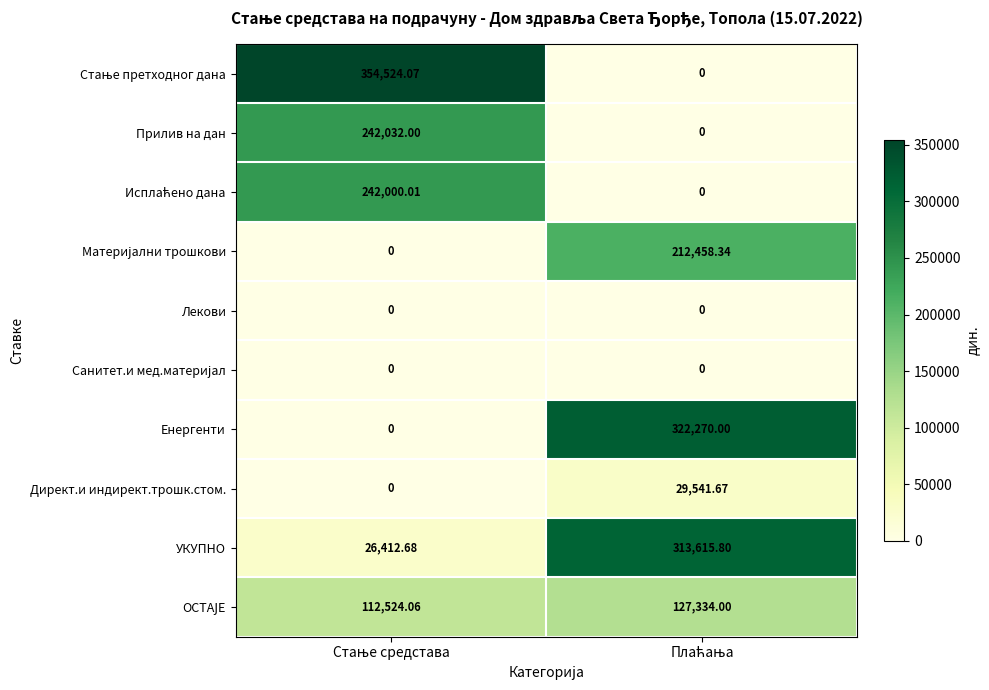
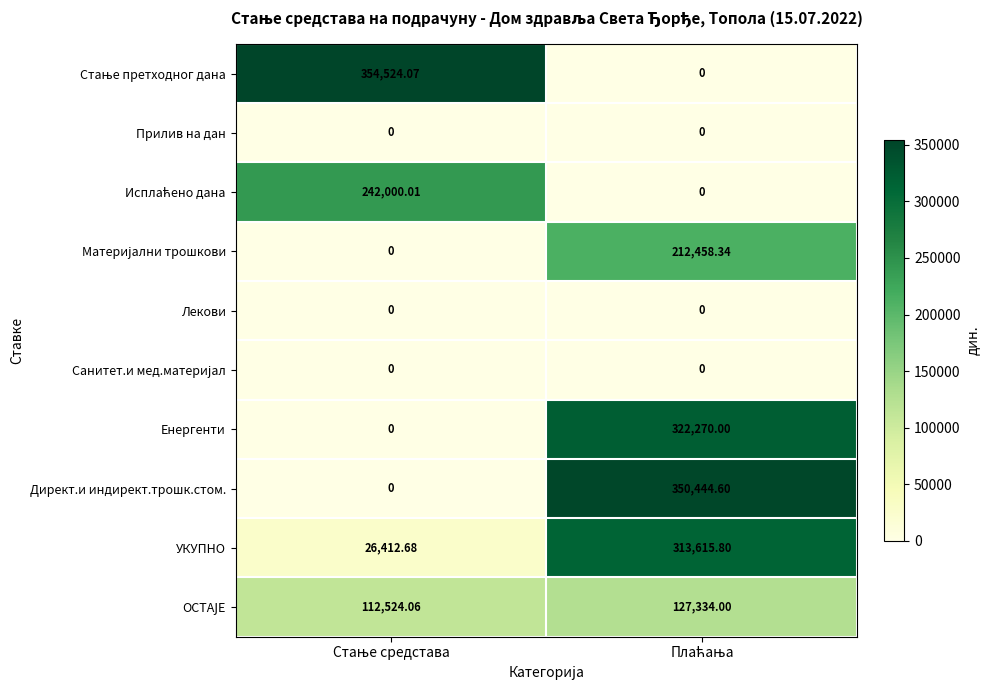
Прилив на дан, Стање средстава: 242,032.00 -> 0
Директ.и индирект.трошк.стом., Плаћања: 29,541.67 -> 350,444.60
